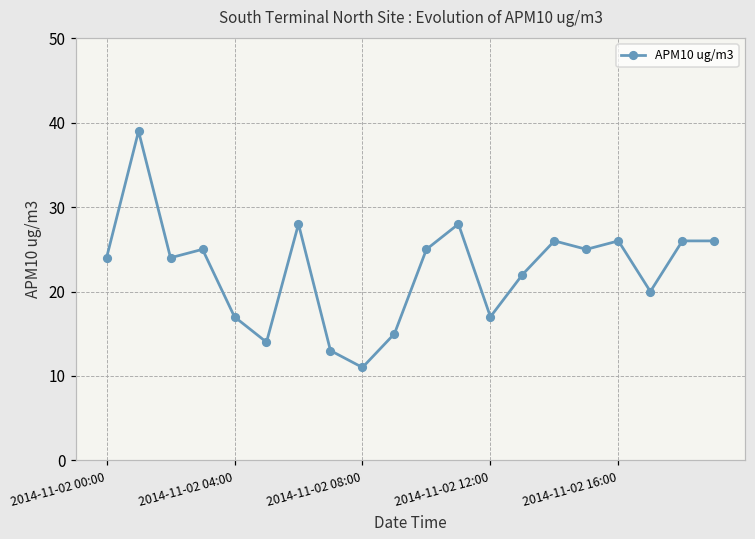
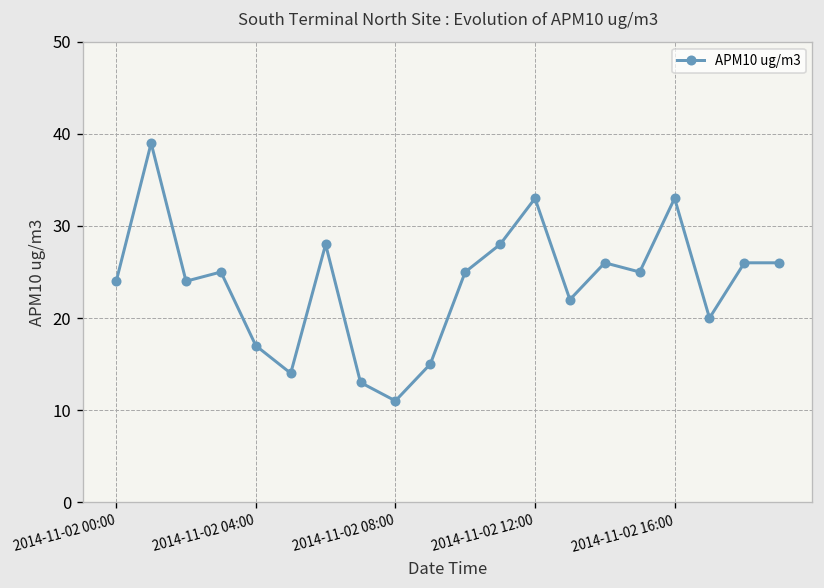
2014-11-02 12:00: 17 -> 33
2014-11-02 16:00: 26 -> 33
